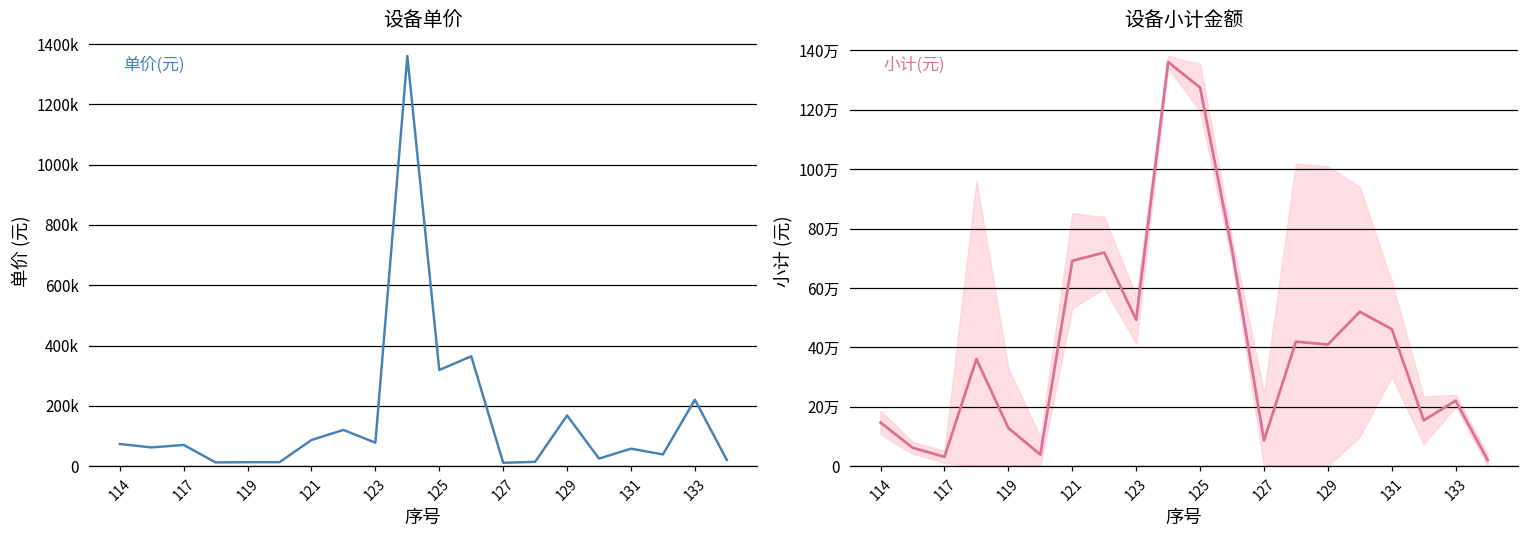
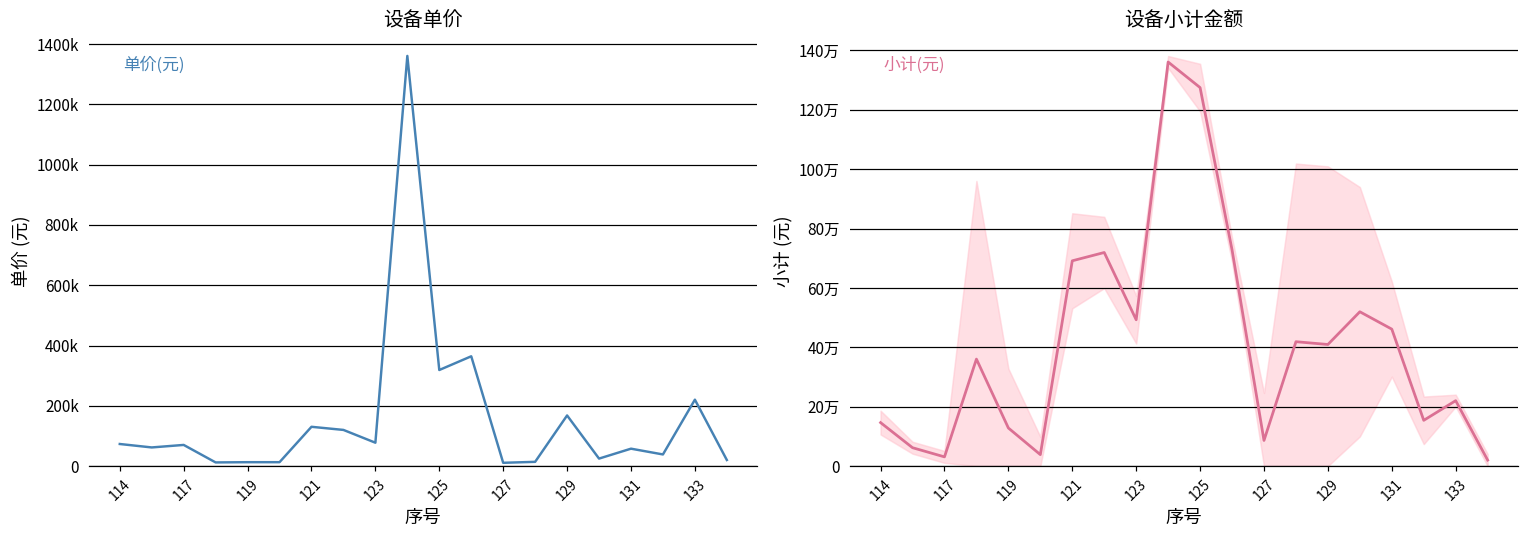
设备单价, 121: 90000 -> 130000
